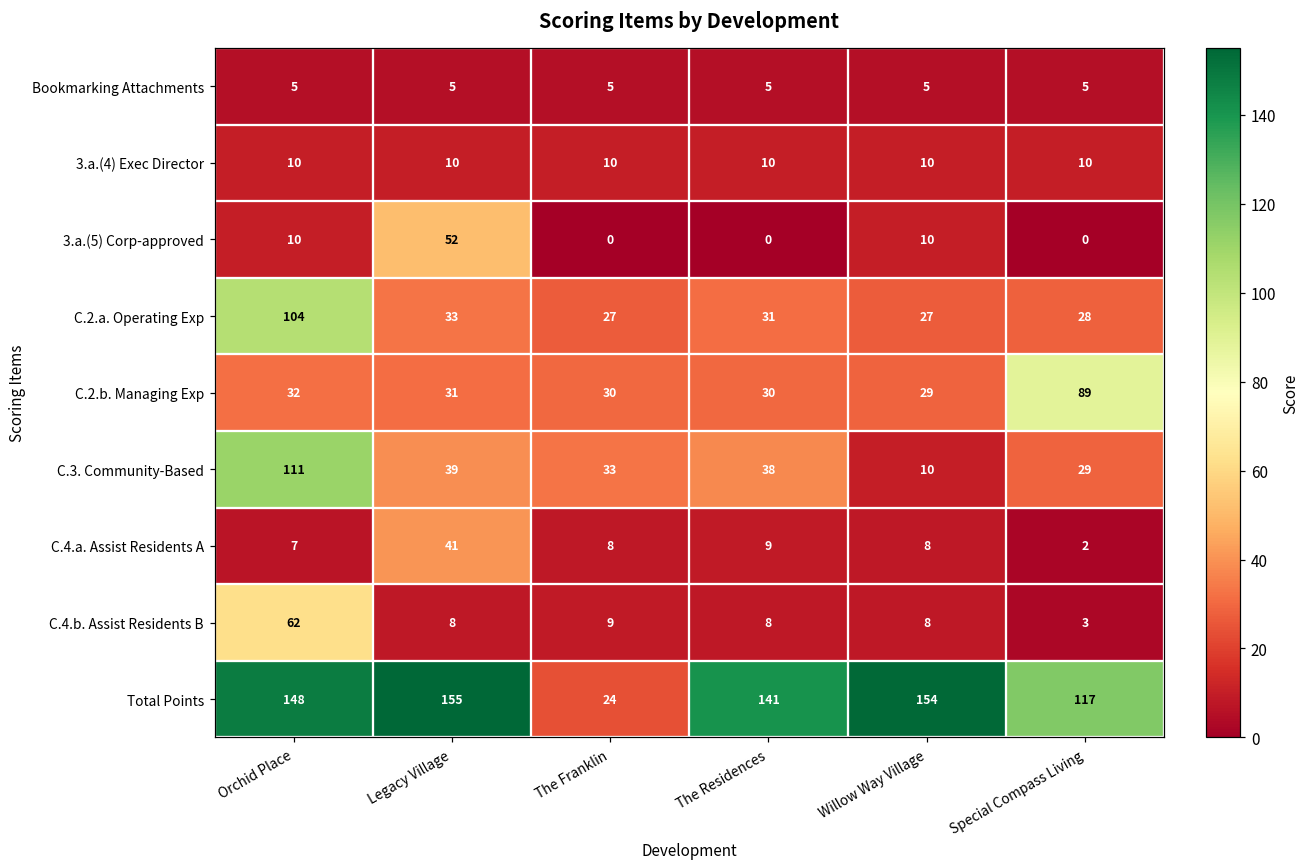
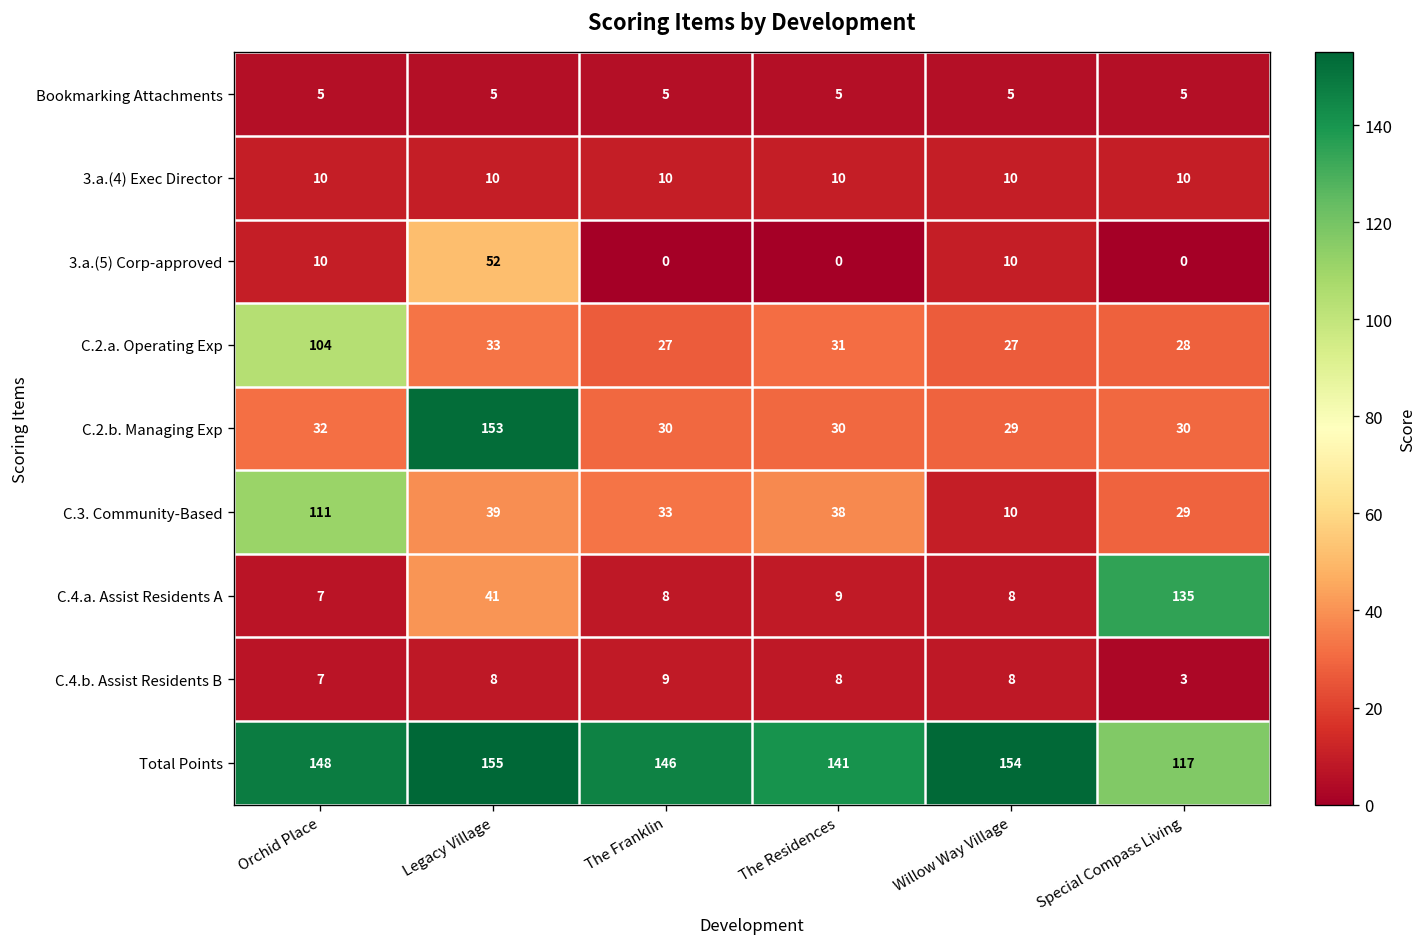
C.2.b. Managing Exp, Legacy Village: 31 -> 153
C.2.b. Managing Exp, Special Compass Living: 89 -> 30
C.4.a. Assist Residents A, Special Compass Living: 2 -> 135
C.4.b. Assist Residents B, Orchid Place: 62 -> 7
Total Points, The Franklin: 24 -> 146
